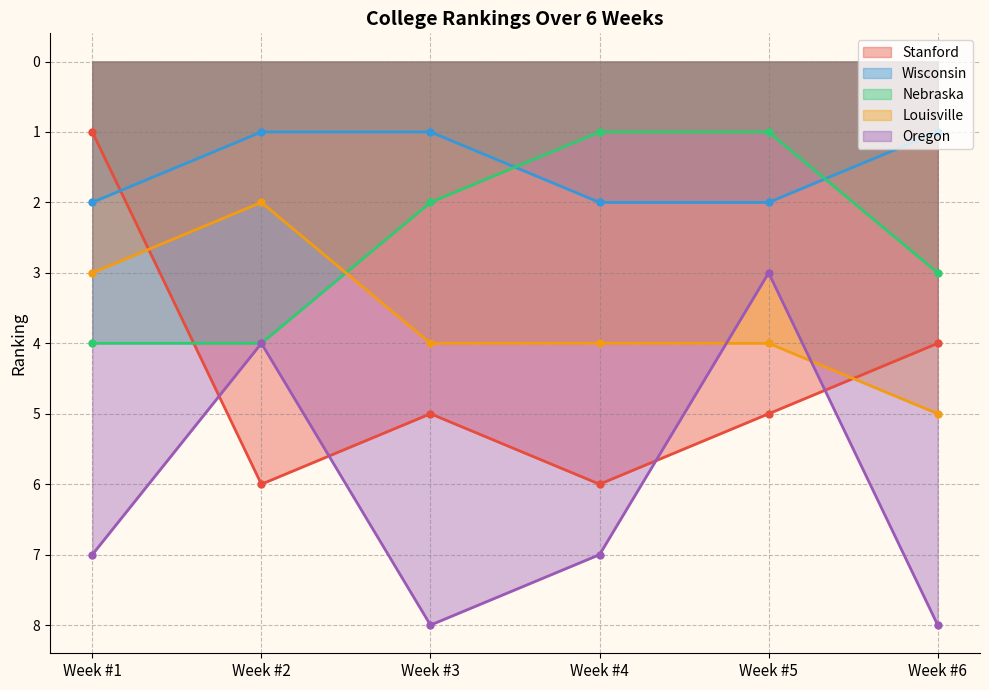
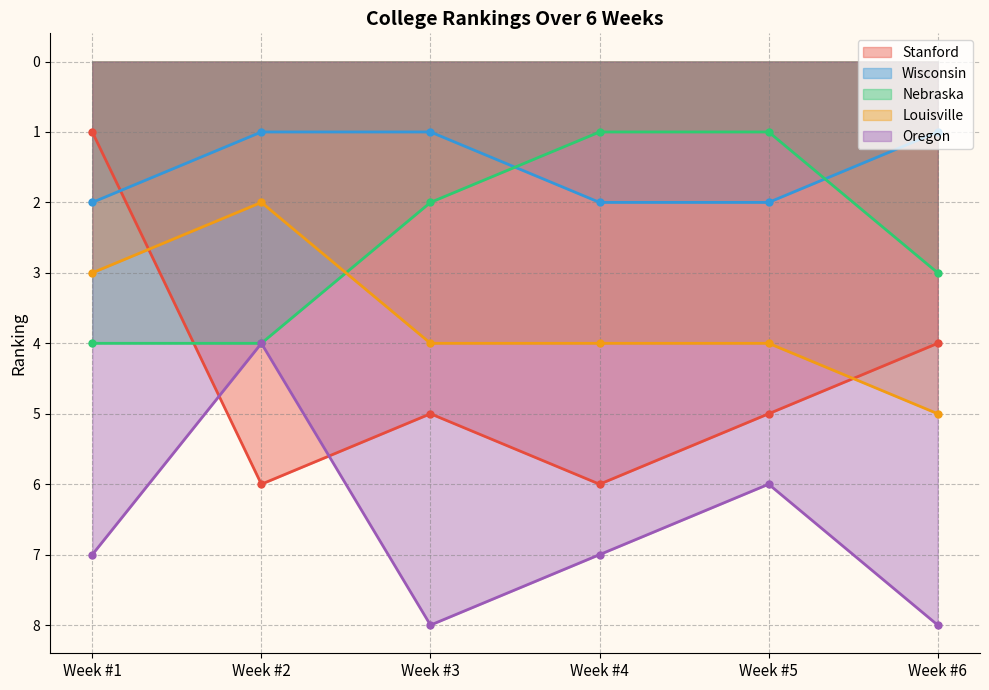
Oregon, Week #5: 3 -> 6
